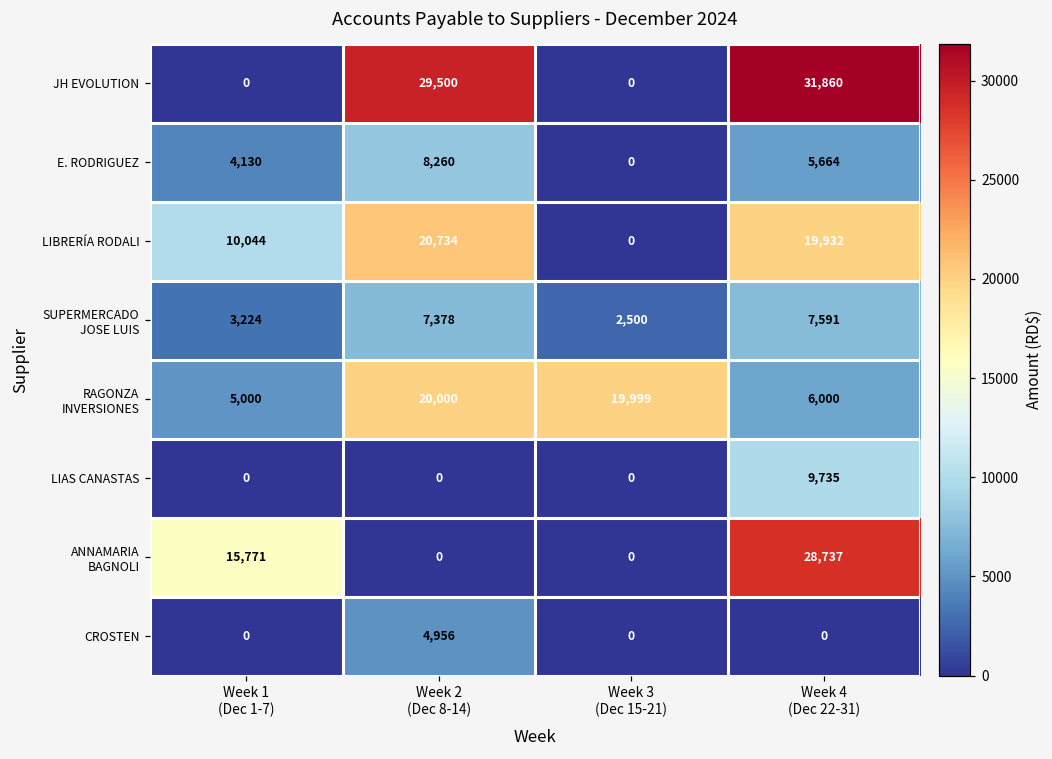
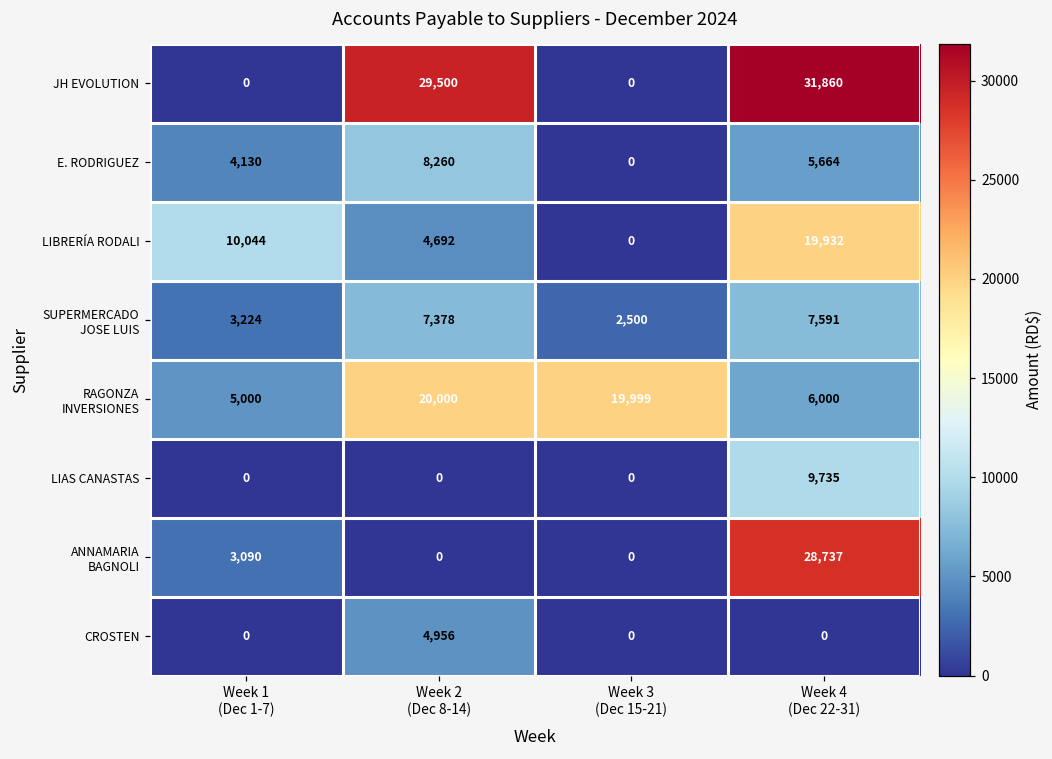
LIBRERÍA RODALI, Week 2 (Dec 8-14): 20,734 -> 4,692
ANNAMARIA BAGNOLI, Week 1 (Dec 1-7): 15,771 -> 3,090
